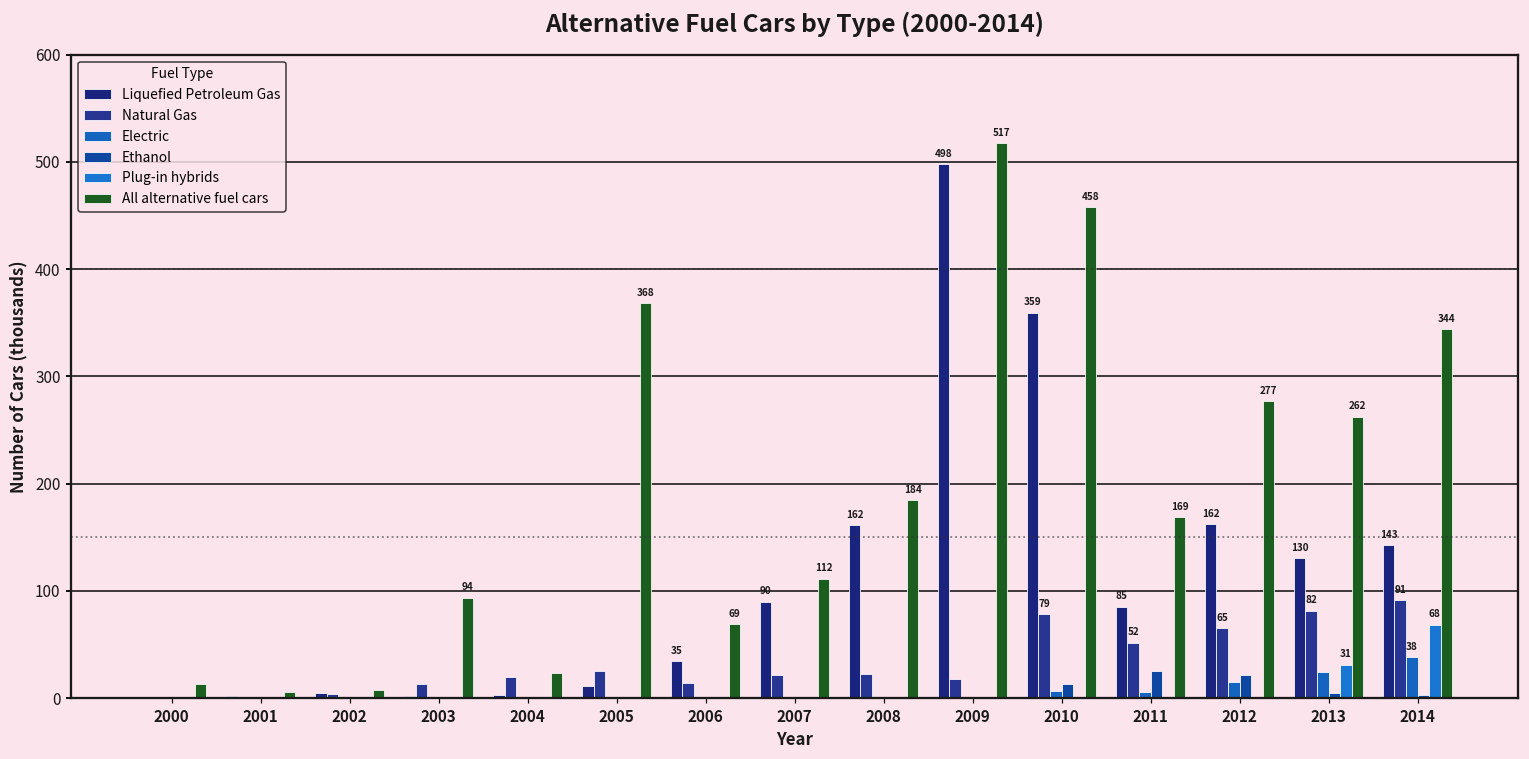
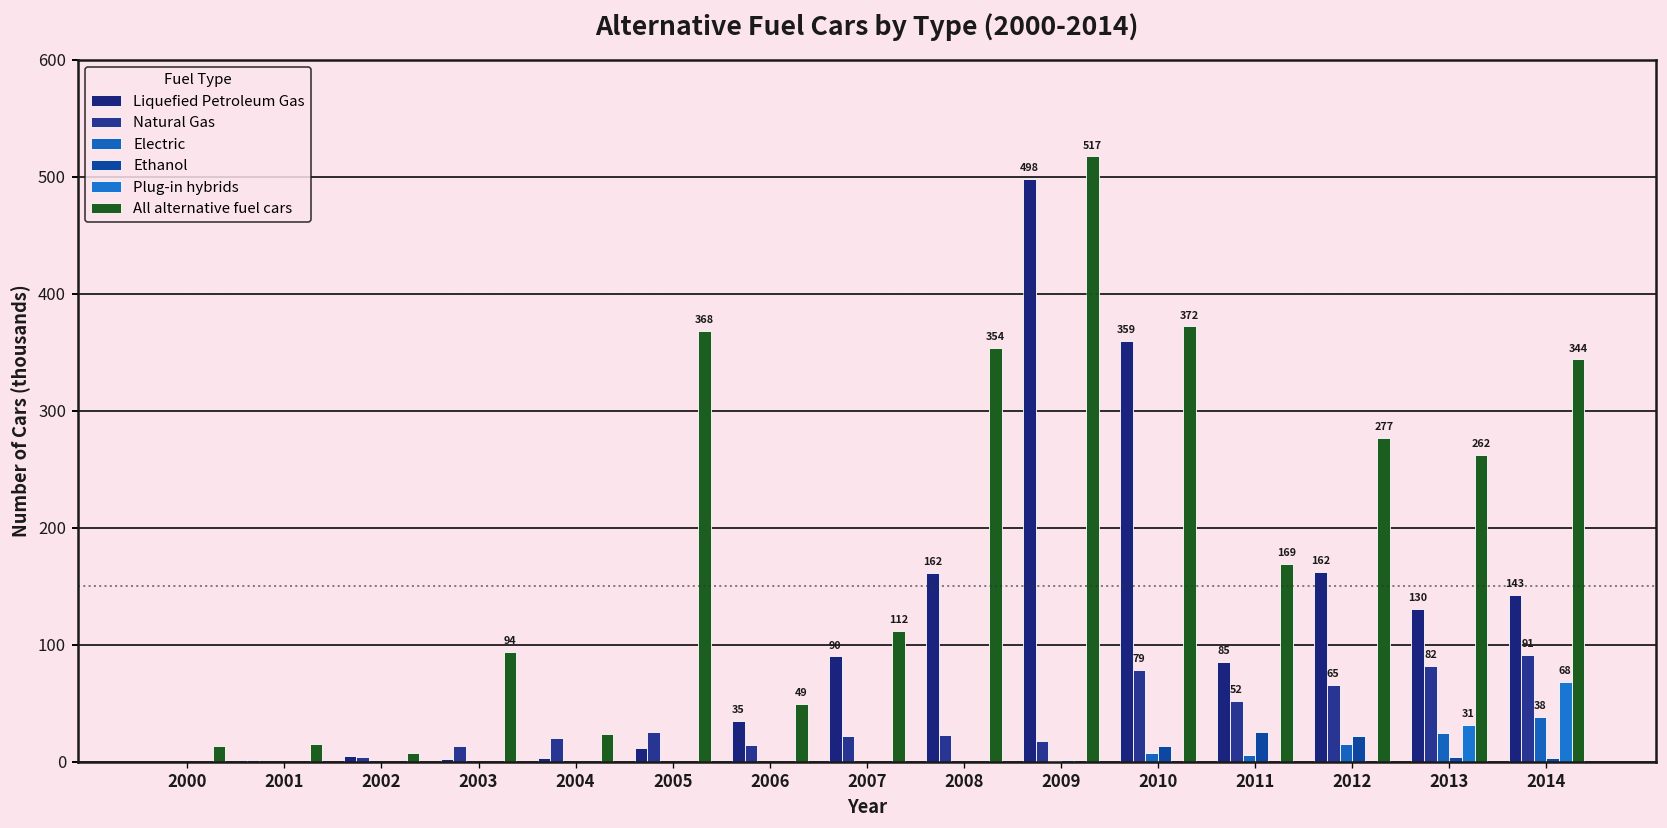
All alternative fuel cars, 2001: 6 -> 15
All alternative fuel cars, 2006: 69 -> 49
All alternative fuel cars, 2008: 184 -> 354
All alternative fuel cars, 2010: 458 -> 372
